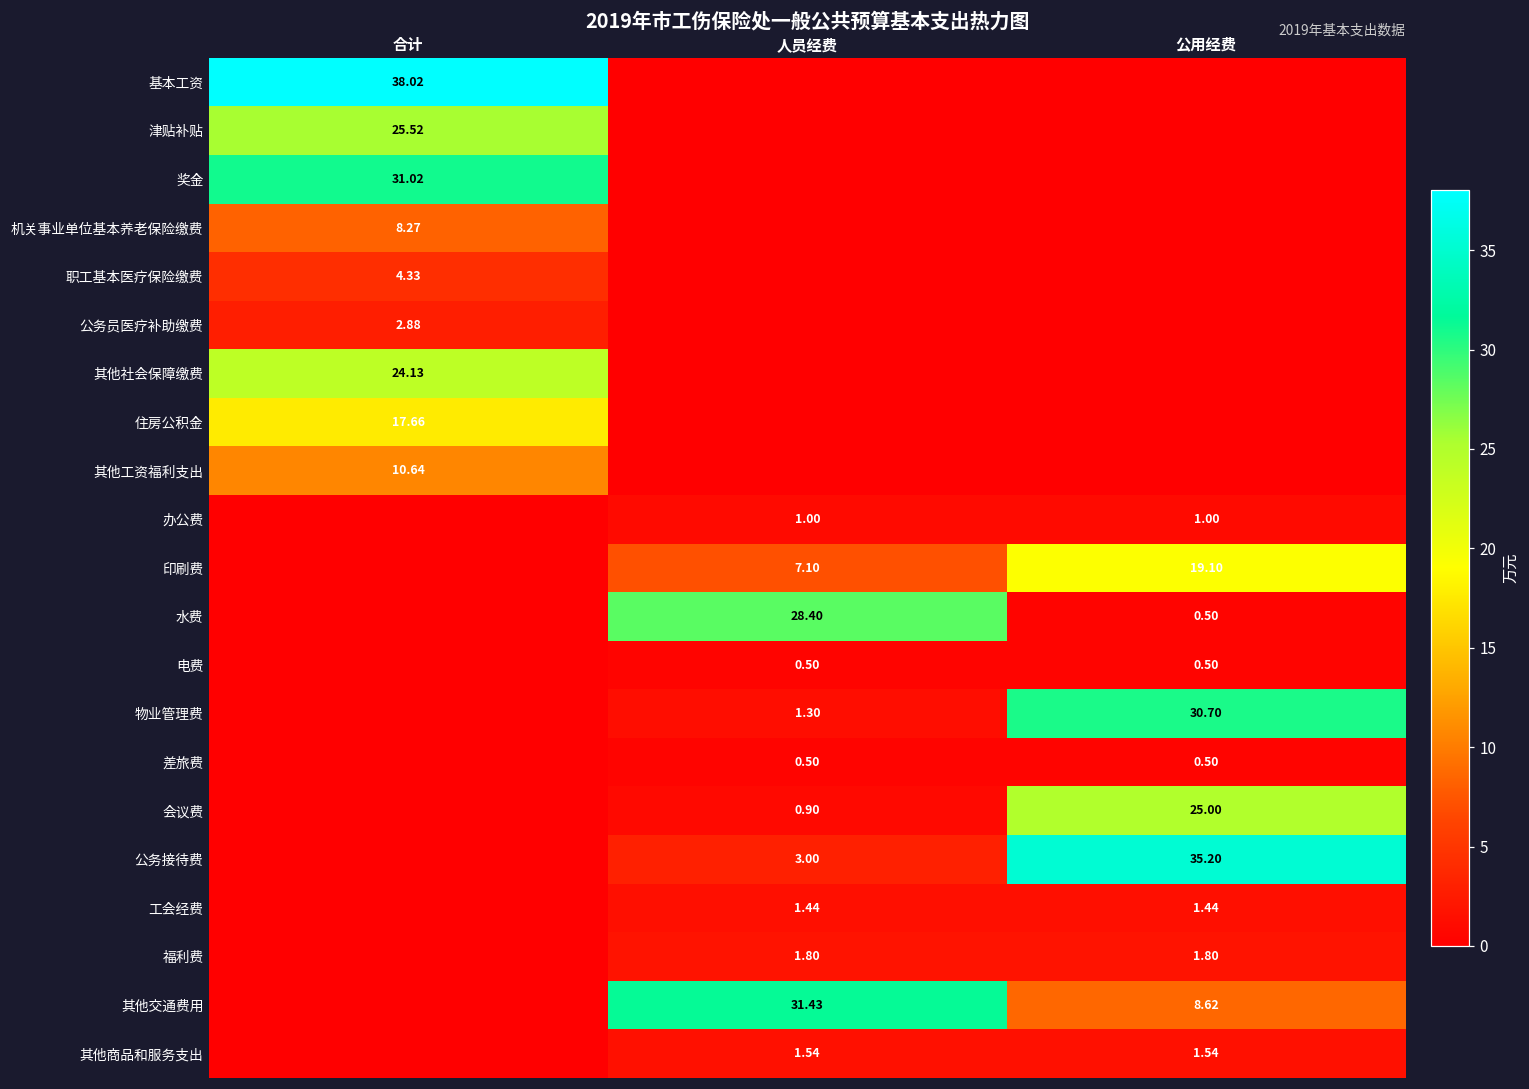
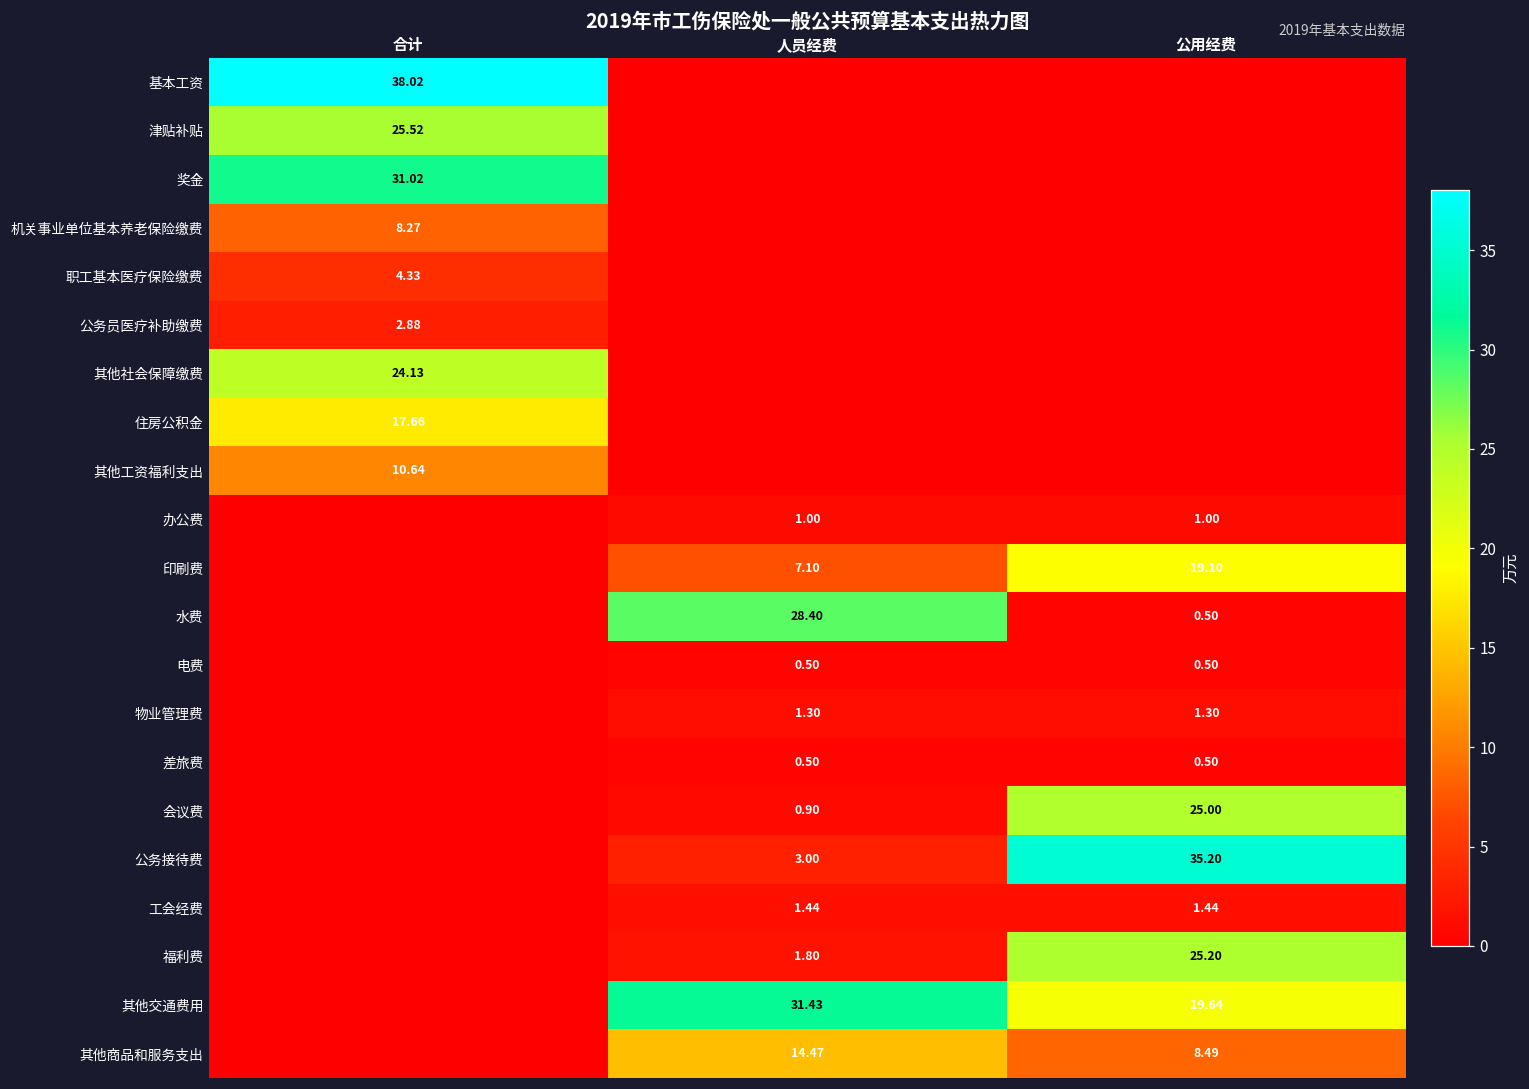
物业管理费, 公用经费: 30.70 -> 1.30
福利费, 公用经费: 1.80 -> 25.20
其他交通费用, 公用经费: 8.62 -> 19.64
其他商品和服务支出, 人员经费: 1.54 -> 14.47
其他商品和服务支出, 公用经费: 1.54 -> 8.49
